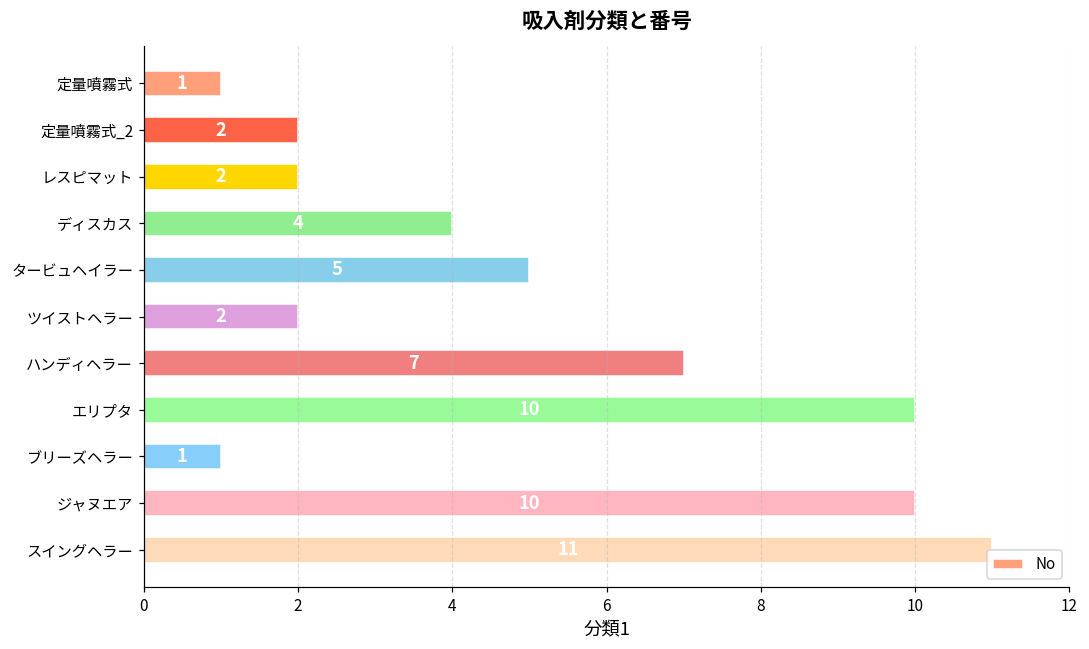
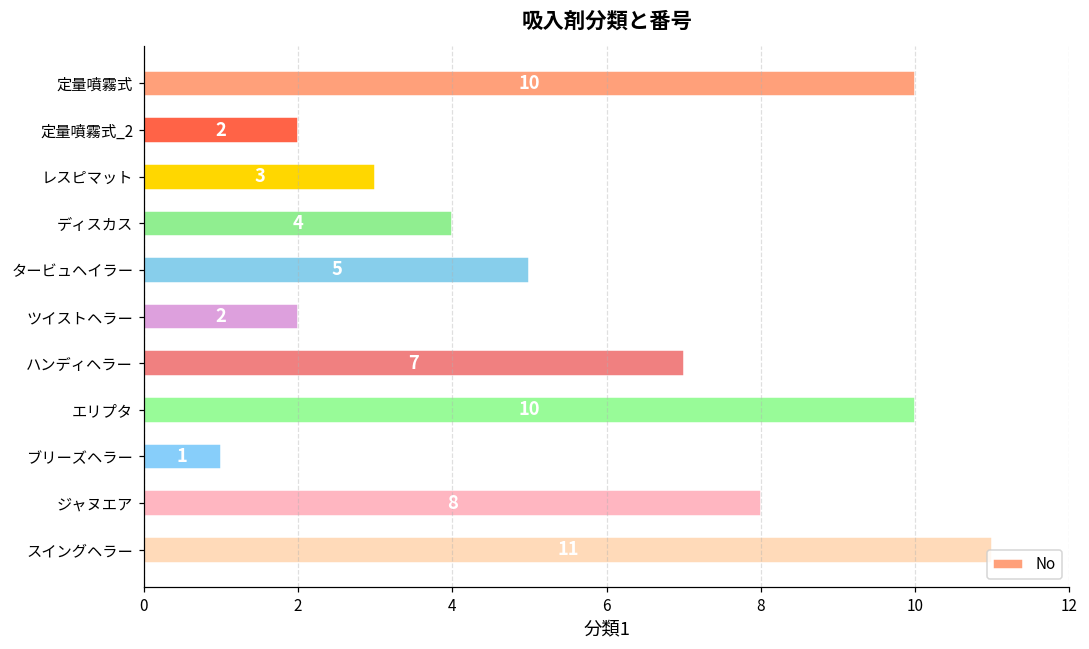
定量噴霧式: 1 -> 10
レスピマット: 2 -> 3
ジャヌエア: 10 -> 8
